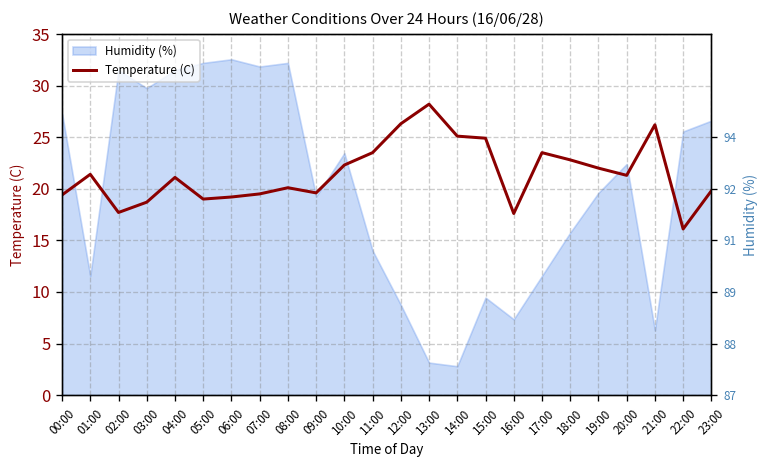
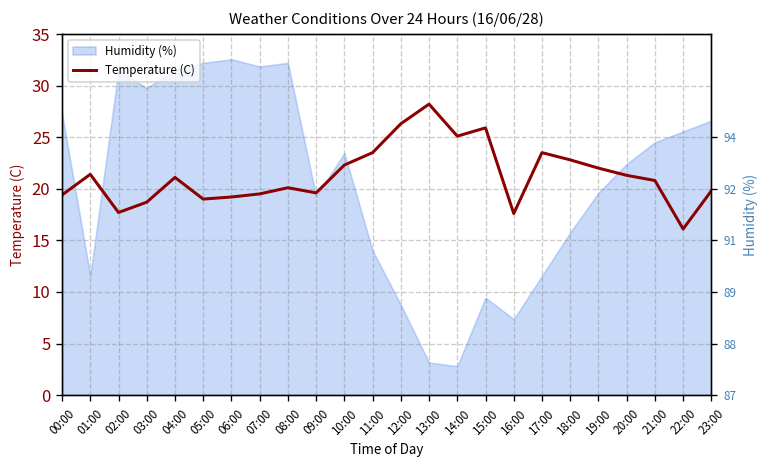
Temperature (C), 15:00: 25 -> 26
Temperature (C), 21:00: 26 -> 21
Humidity (%), 21:00: 6 -> 25
